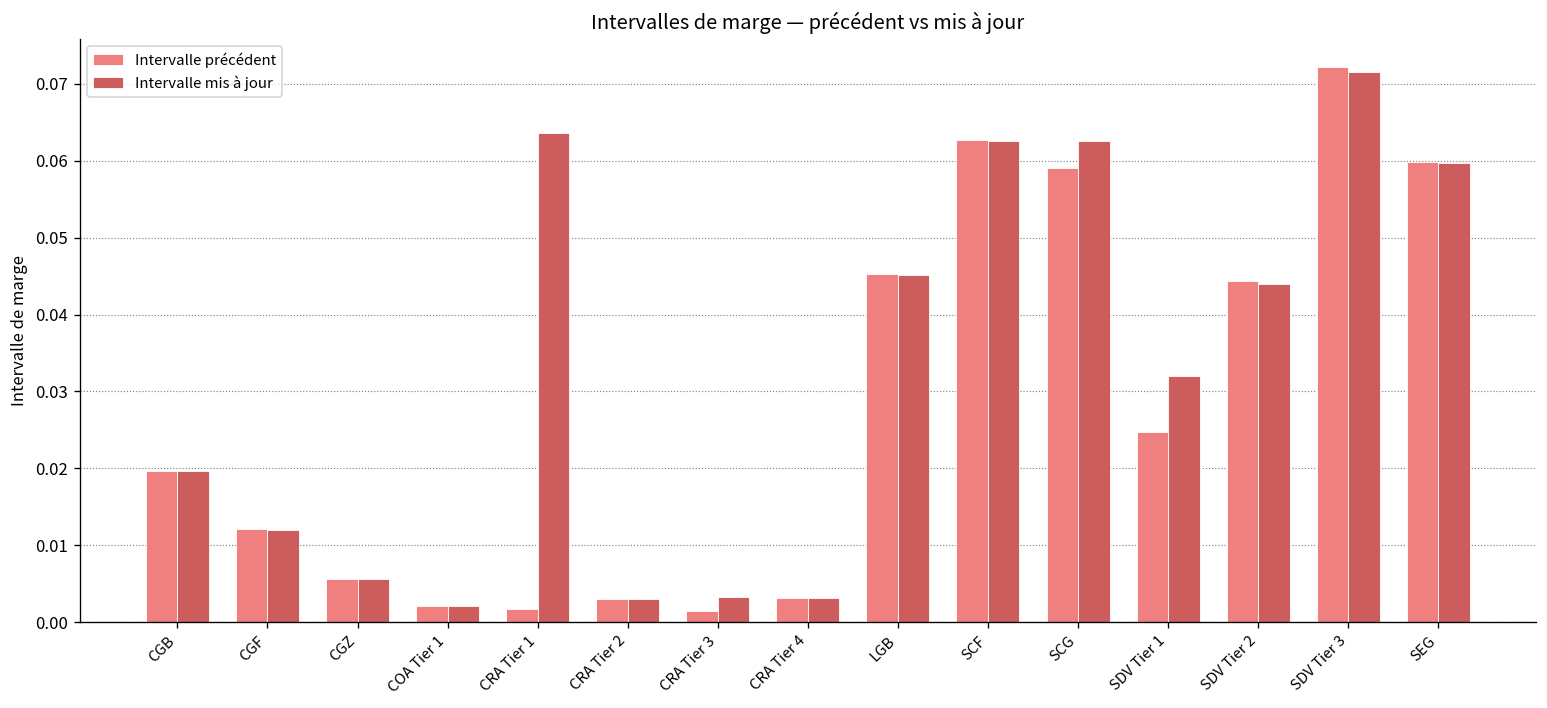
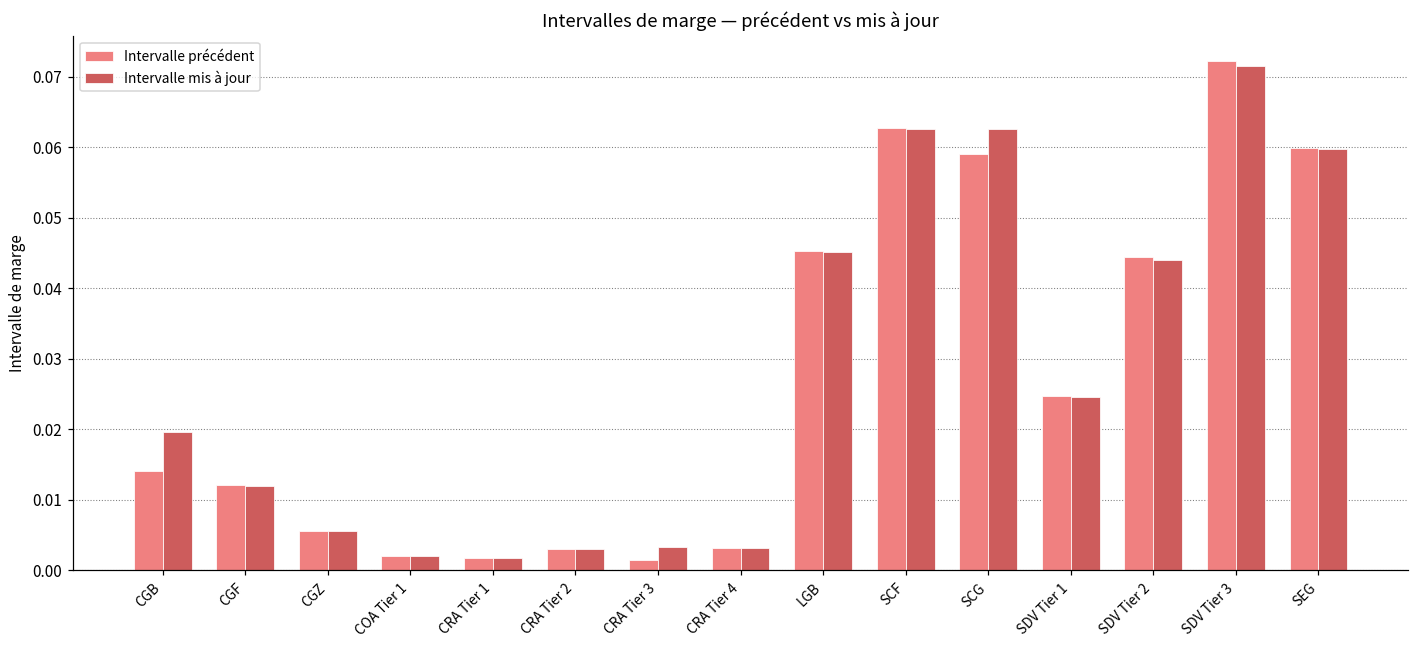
Intervalle précédent, CGB: 0.020 -> 0.014
Intervalle mis à jour, CRA Tier 1: 0.064 -> 0.002
Intervalle mis à jour, SDV Tier 1: 0.032 -> 0.025
